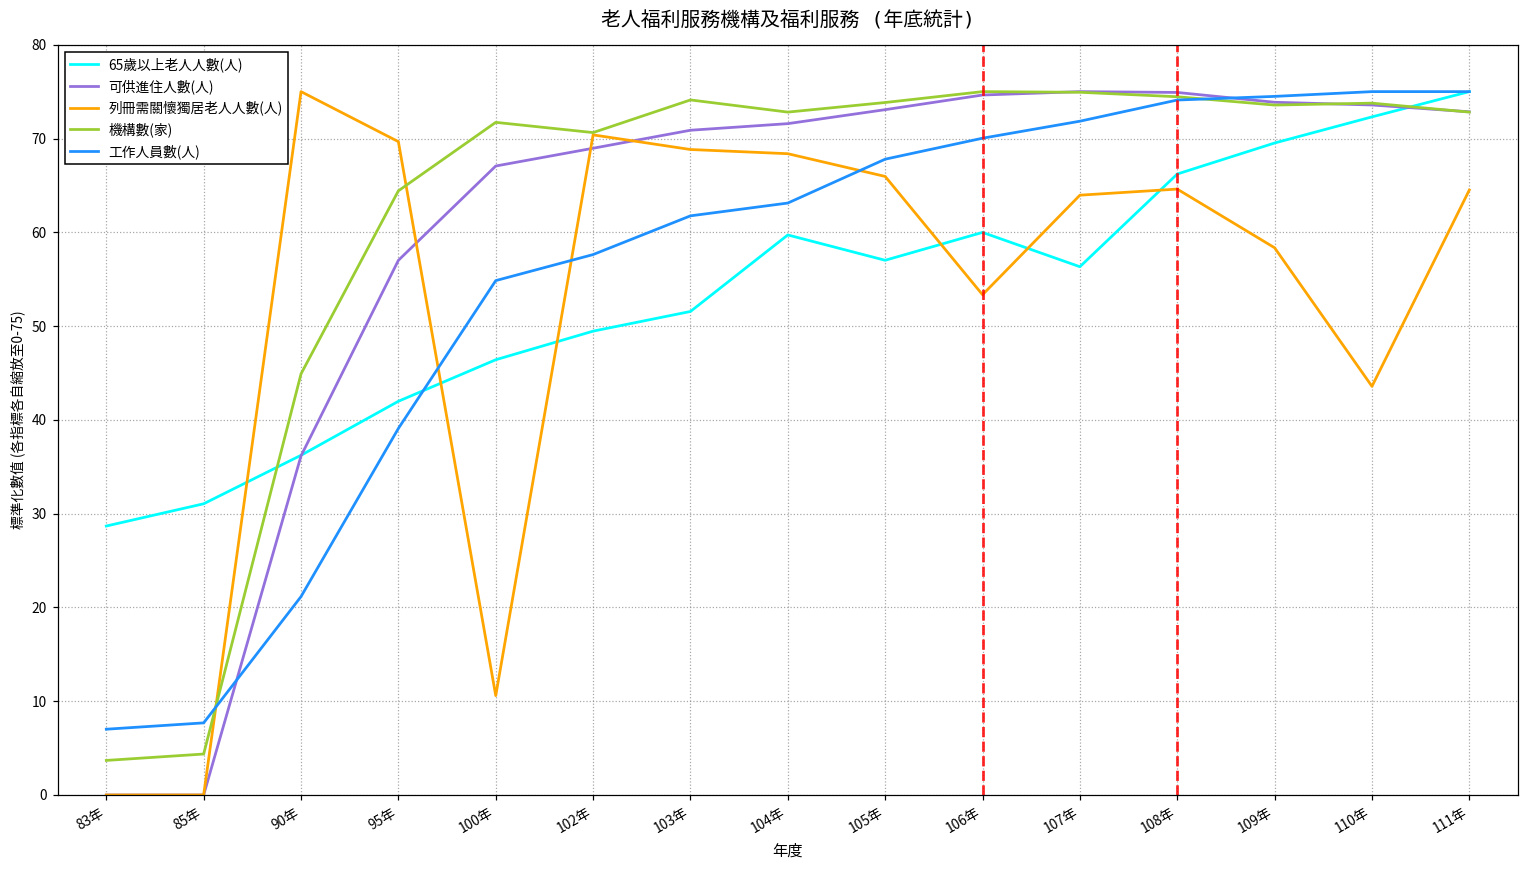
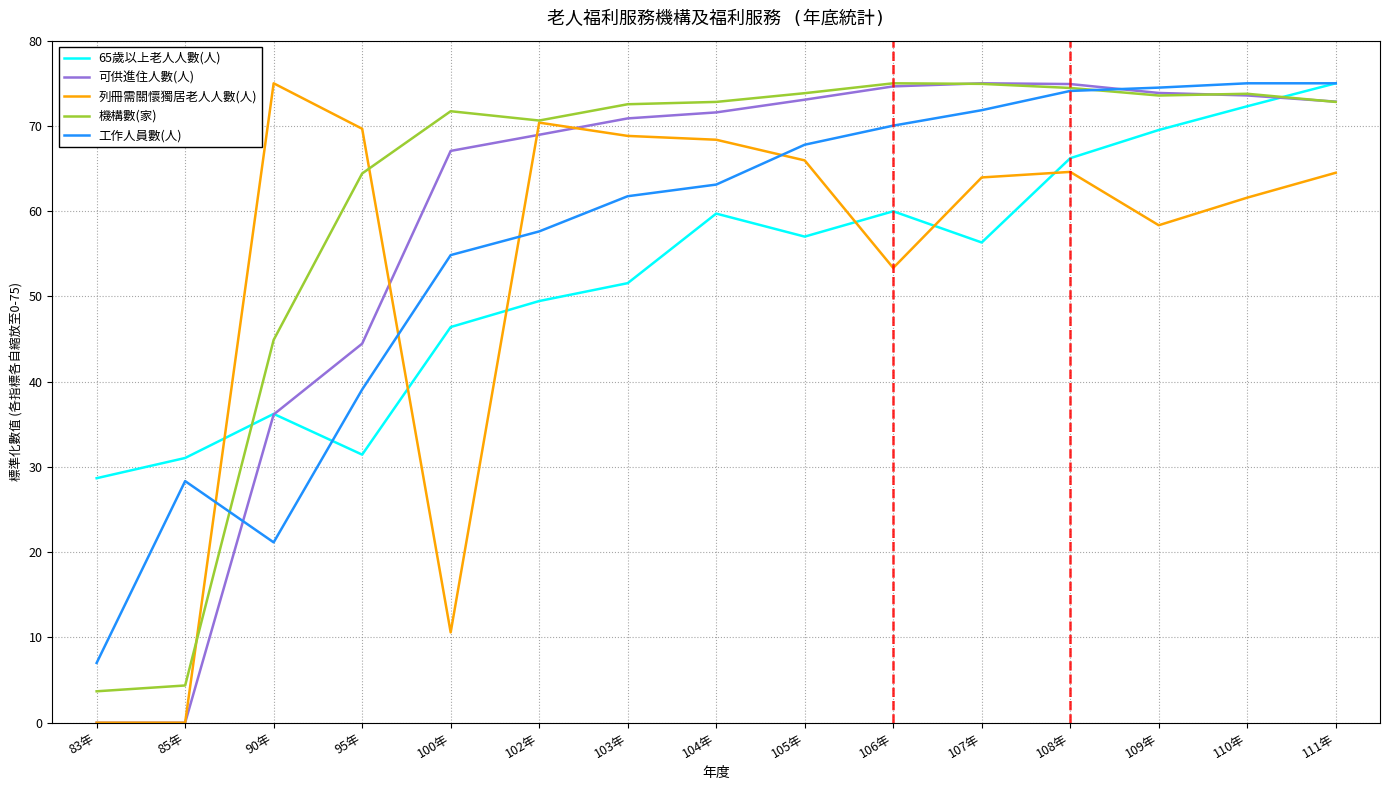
工作人員數(人), 85年: 8 -> 28
65歲以上老人人數(人), 95年: 42 -> 31
可供進住人數(人), 95年: 57 -> 44
機構數(家), 103年: 74 -> 73
列冊需關懷獨居老人人數(人), 110年: 44 -> 62
